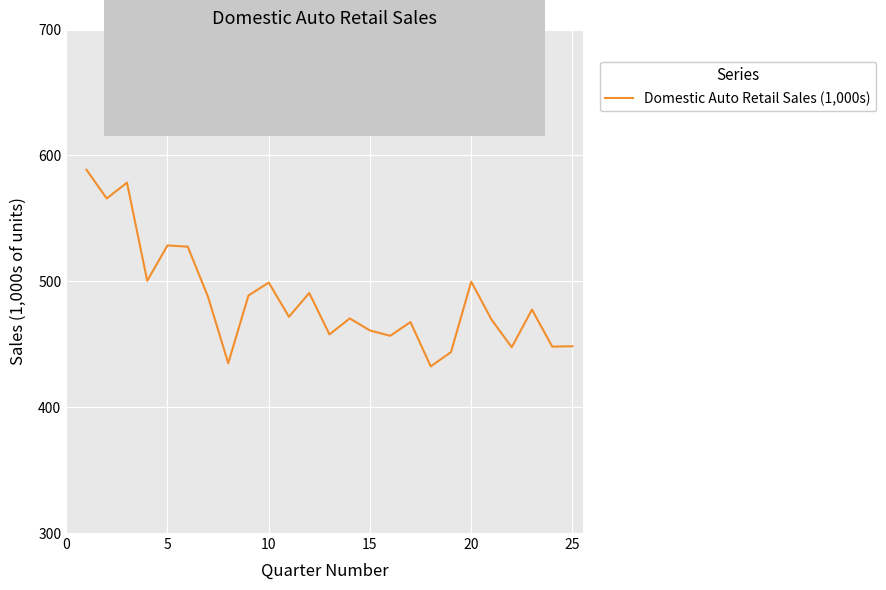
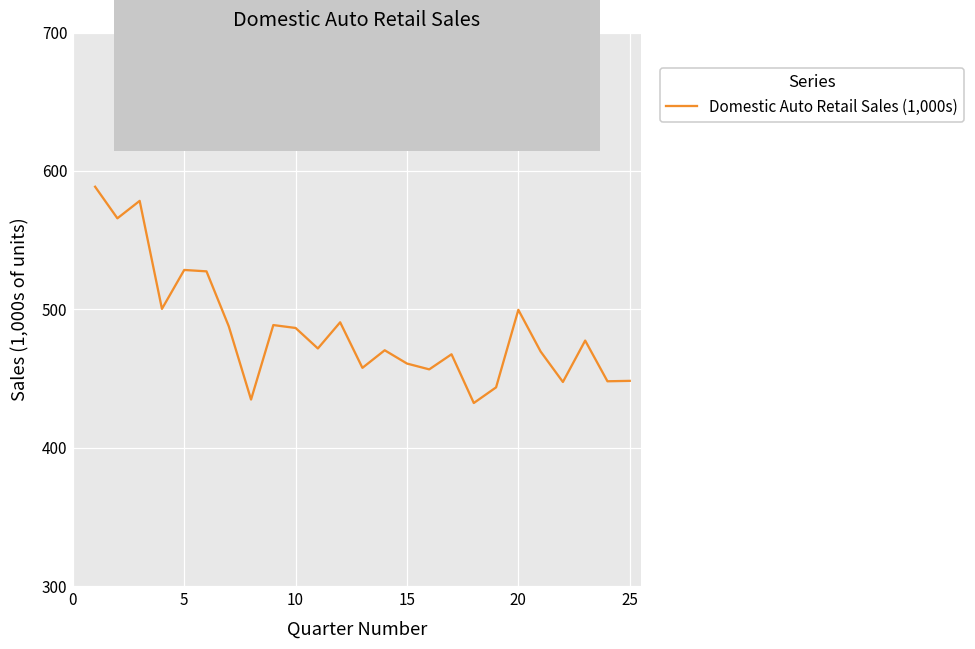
10: 499 -> 487
